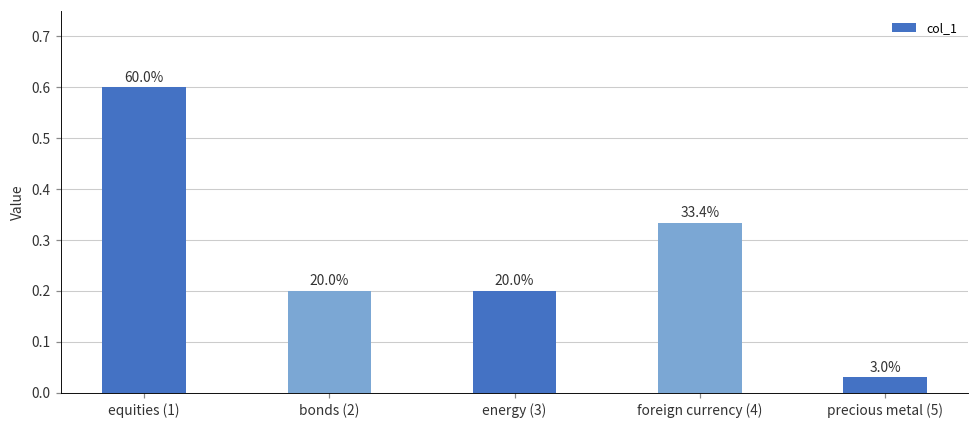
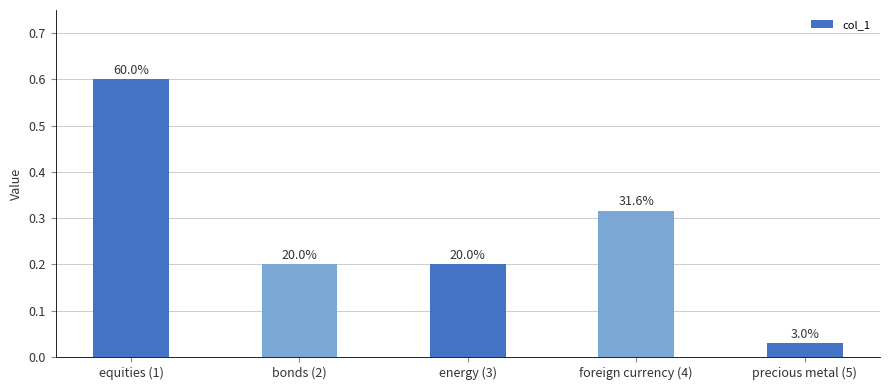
foreign currency (4): 33.4% -> 31.6%
